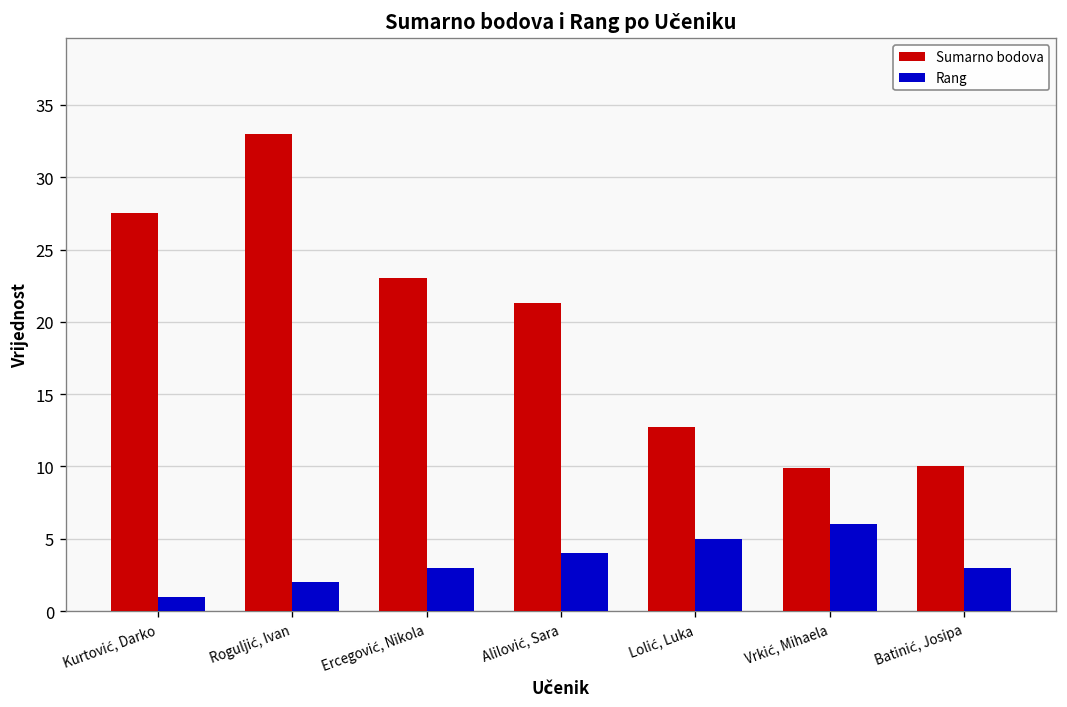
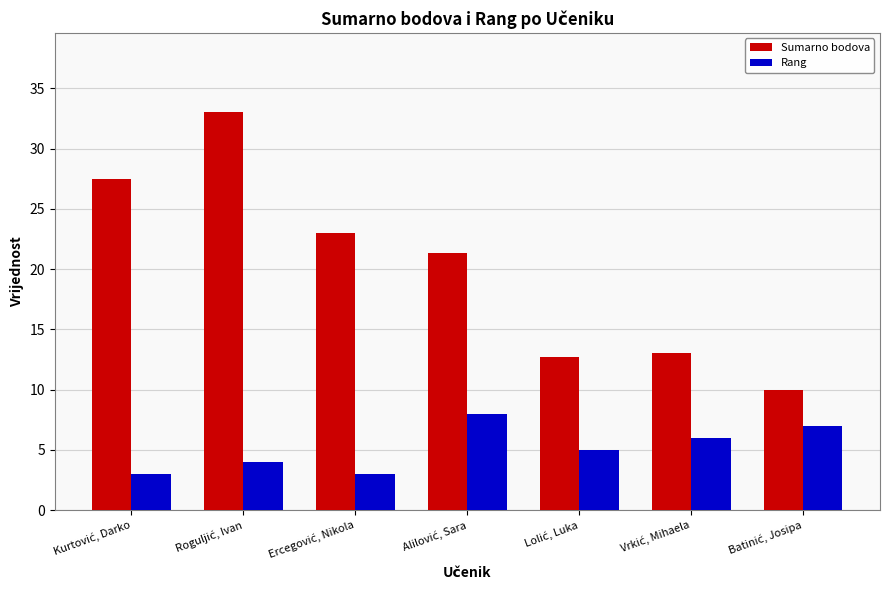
Rang, Kurtović, Darko: 1 -> 3
Rang, Roguljić, Ivan: 2 -> 4
Rang, Alilović, Sara: 4 -> 8
Sumarno bodova, Vrkić, Mihaela: 9.9 -> 13.0
Rang, Batinić, Josipa: 3 -> 7
